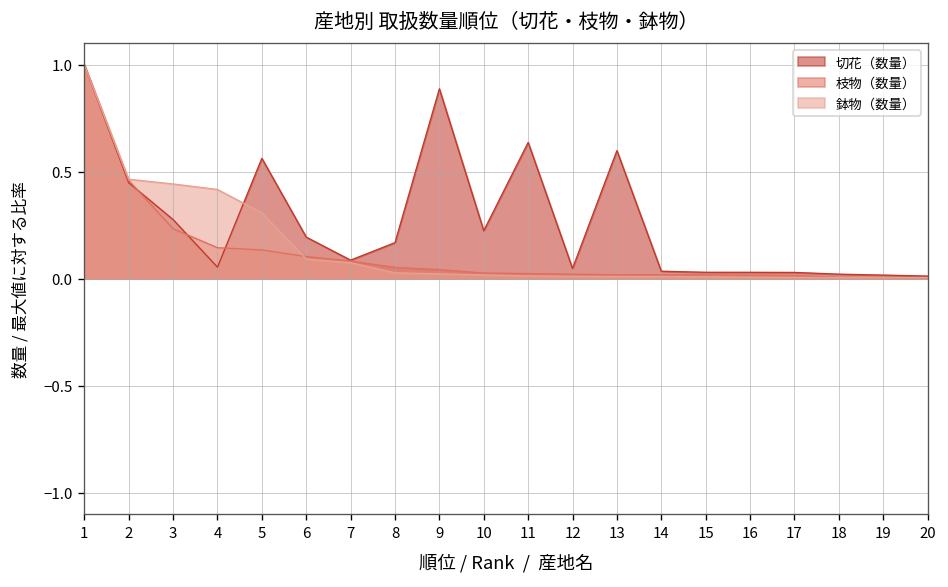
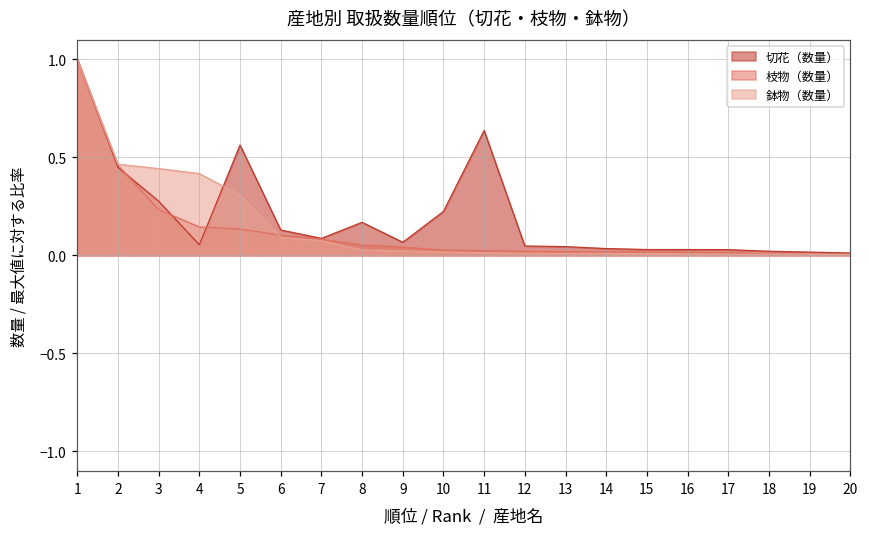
切花（数量）, 6: 0.19 -> 0.13
切花（数量）, 9: 0.89 -> 0.07
切花（数量）, 13: 0.60 -> 0.04
